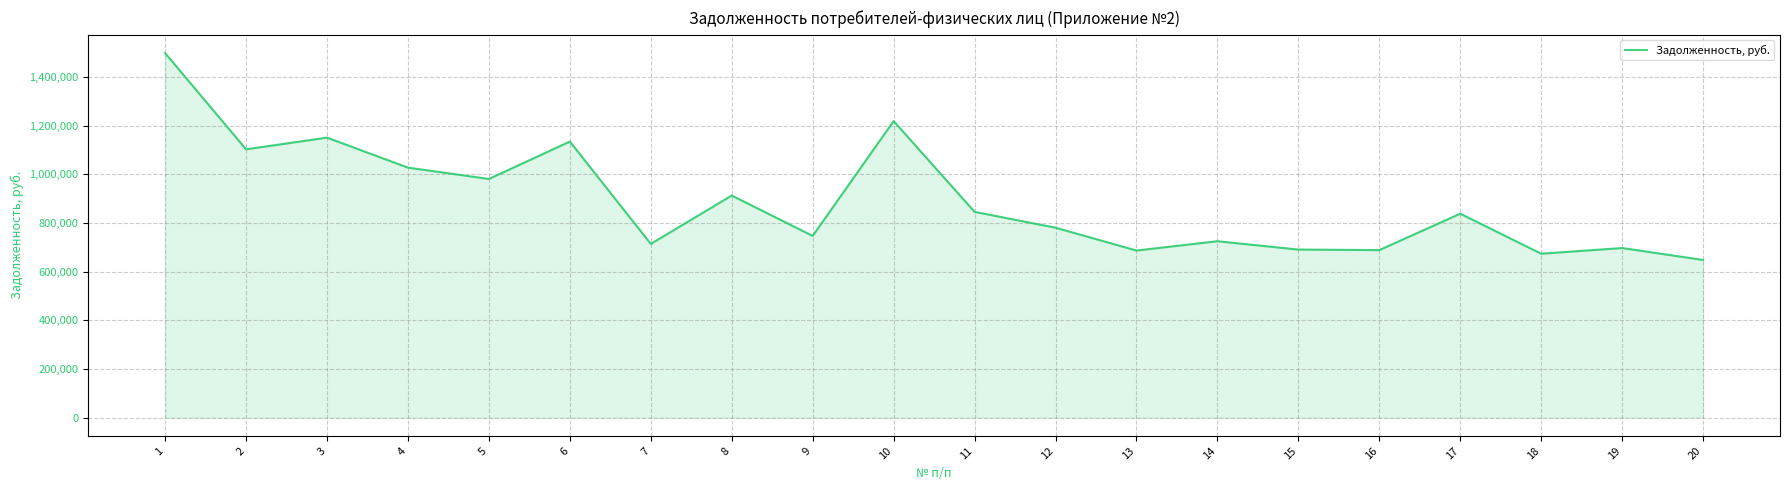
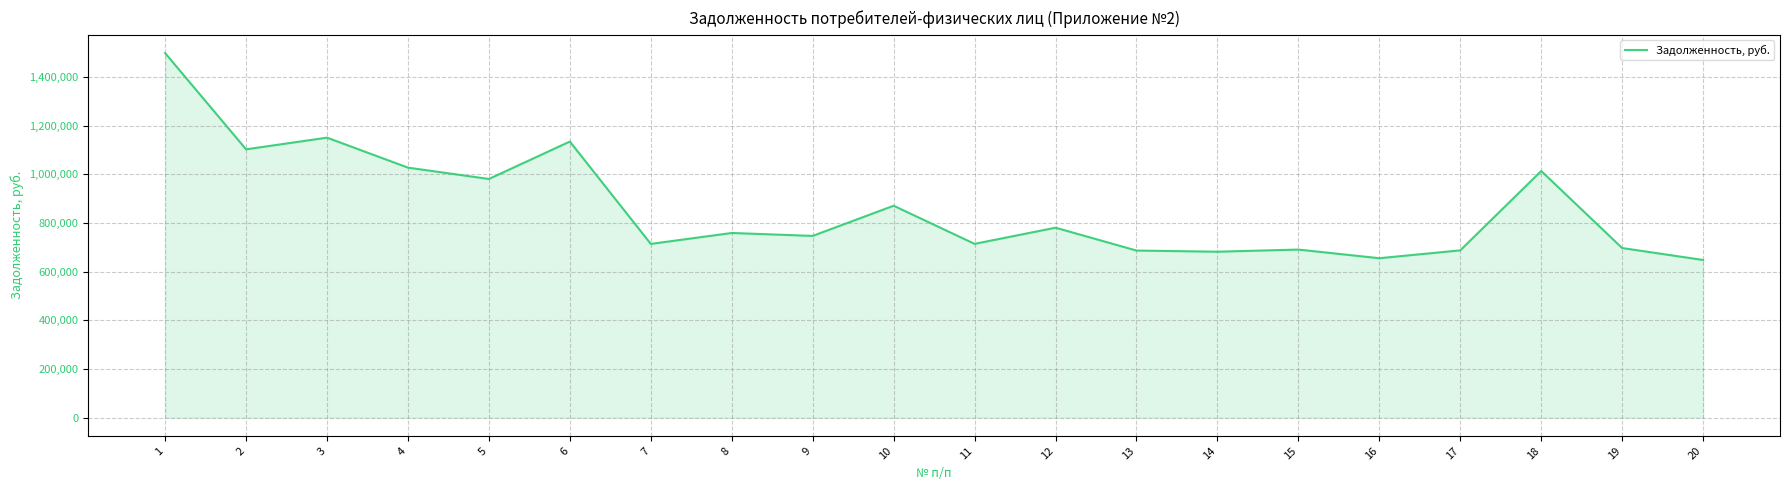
8: 910,000 -> 760,000
10: 1,220,000 -> 870,000
11: 850,000 -> 710,000
14: 730,000 -> 680,000
16: 690,000 -> 660,000
17: 840,000 -> 690,000
18: 670,000 -> 1,010,000
